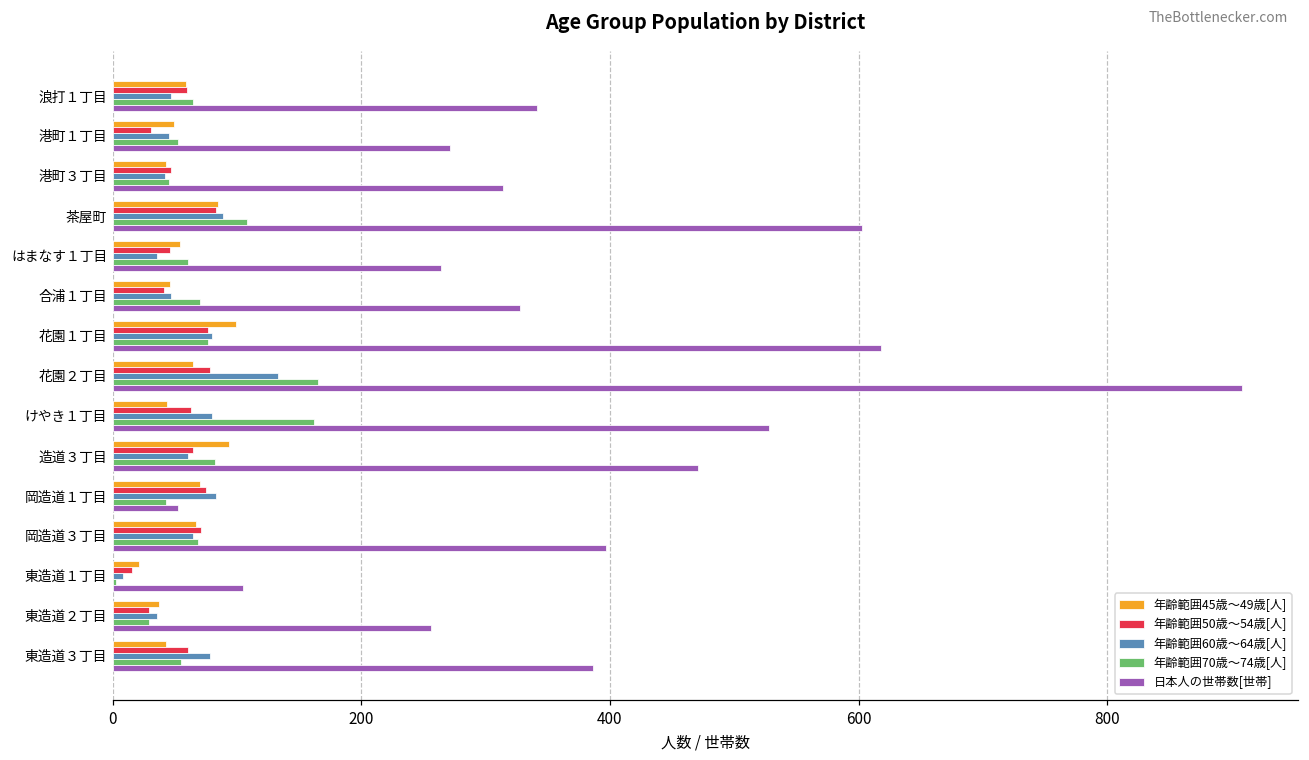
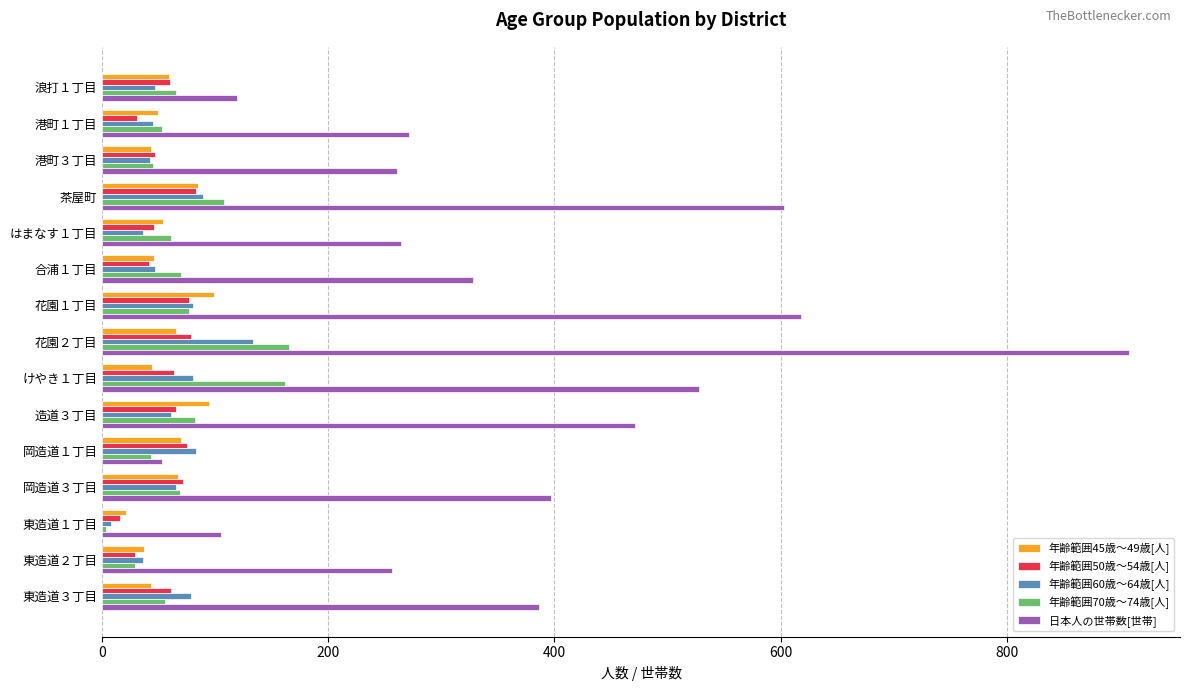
日本人の世帯数[世帯], 浪打１丁目: 341 -> 119
日本人の世帯数[世帯], 港町３丁目: 314 -> 261
